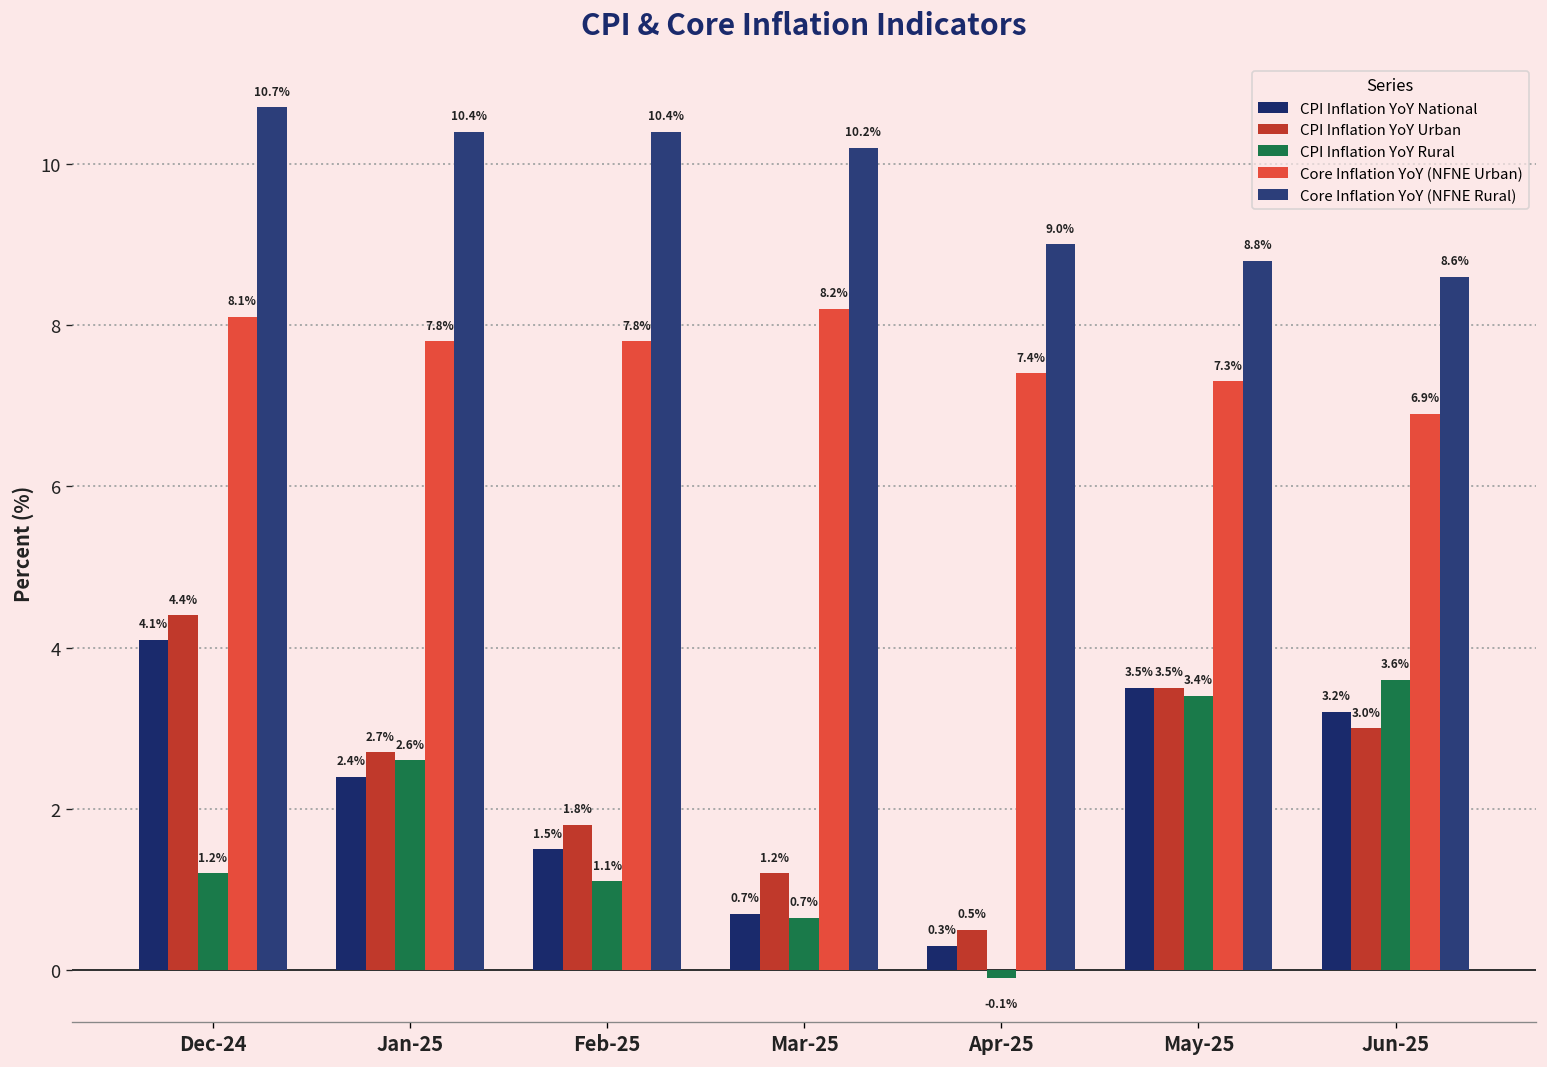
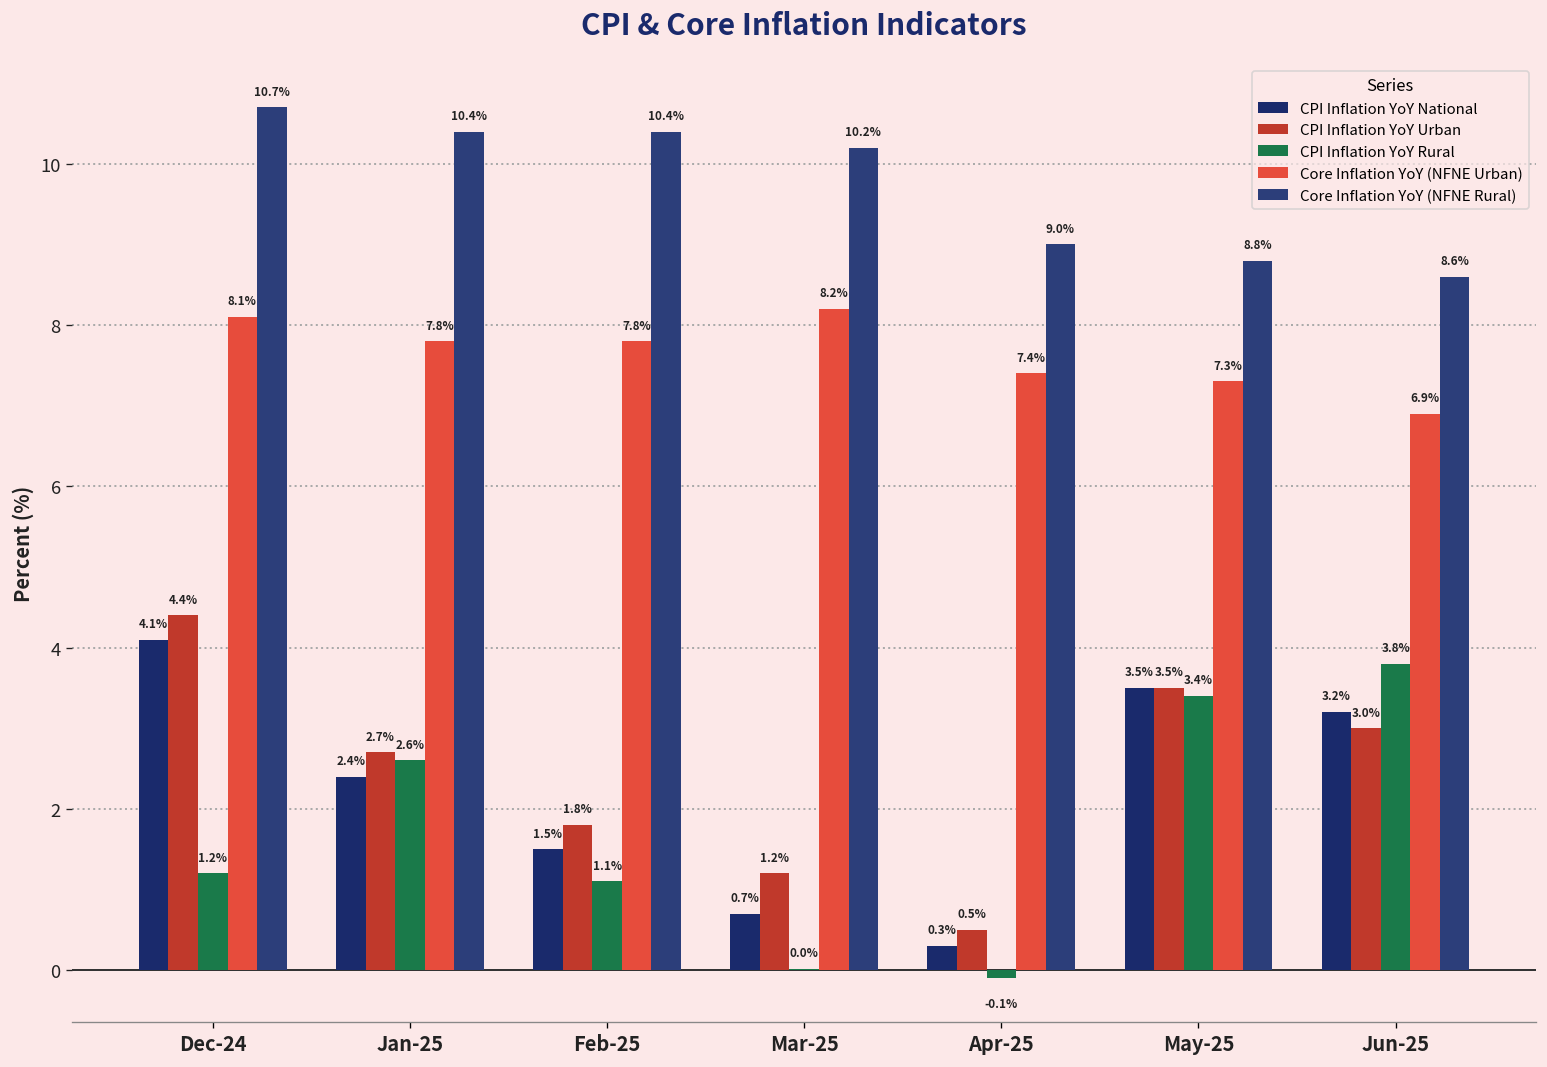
CPI Inflation YoY Rural, Mar-25: 0.7% -> 0.0%
CPI Inflation YoY Rural, Jun-25: 3.6% -> 3.8%
